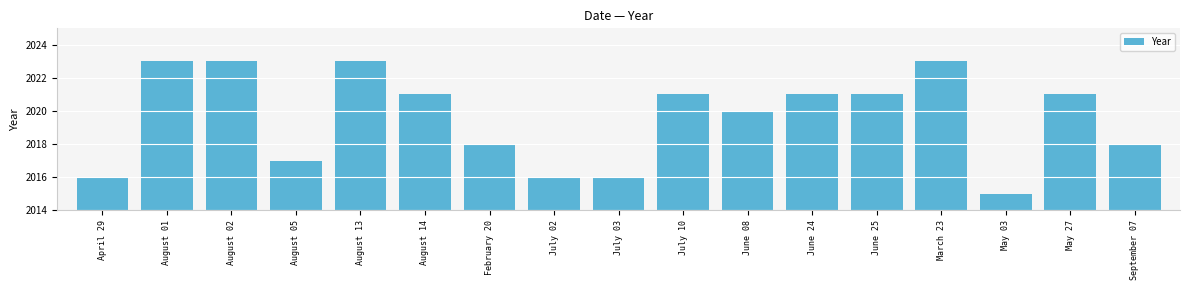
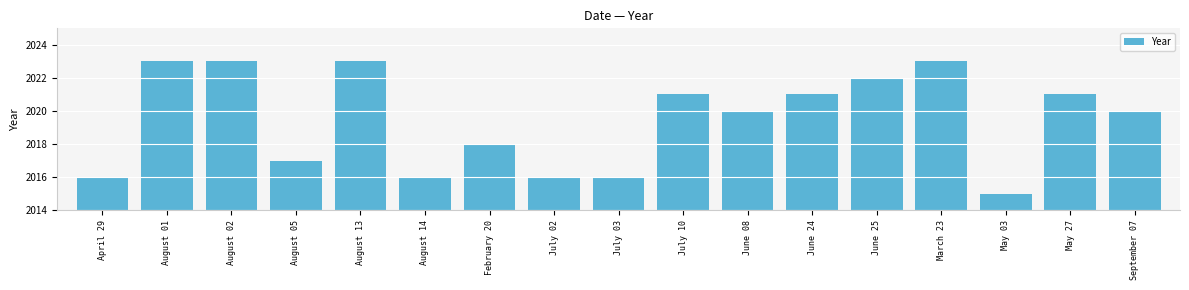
August 14: 2021 -> 2016
June 25: 2021 -> 2022
September 07: 2018 -> 2020
